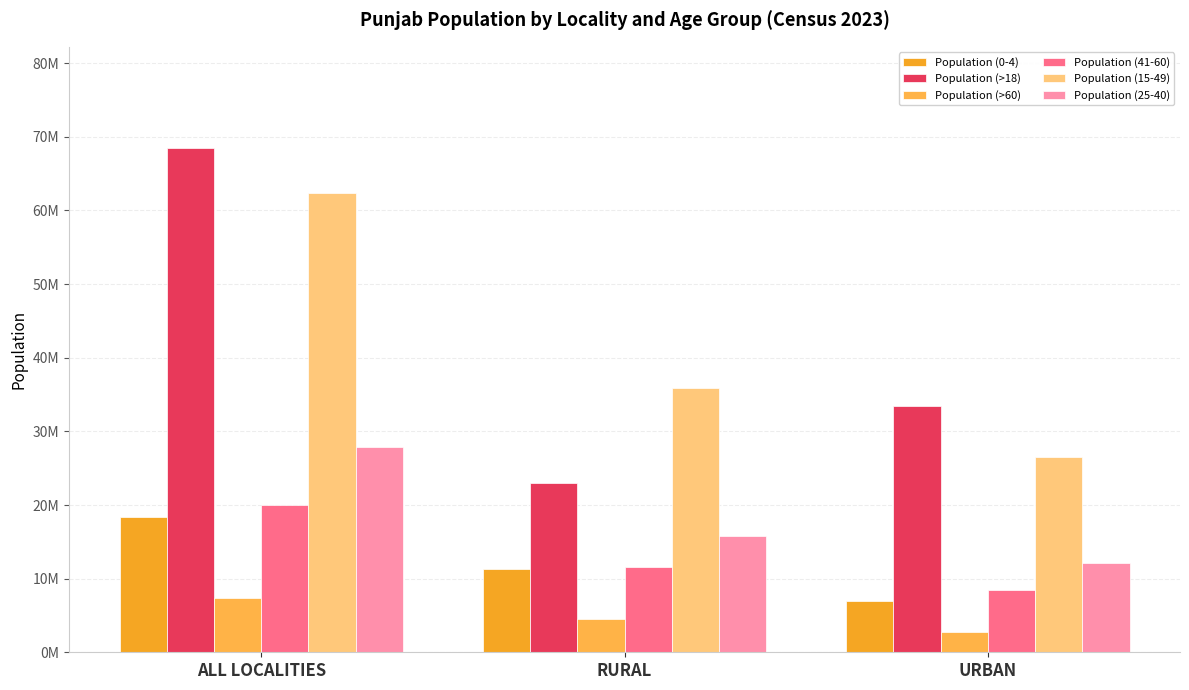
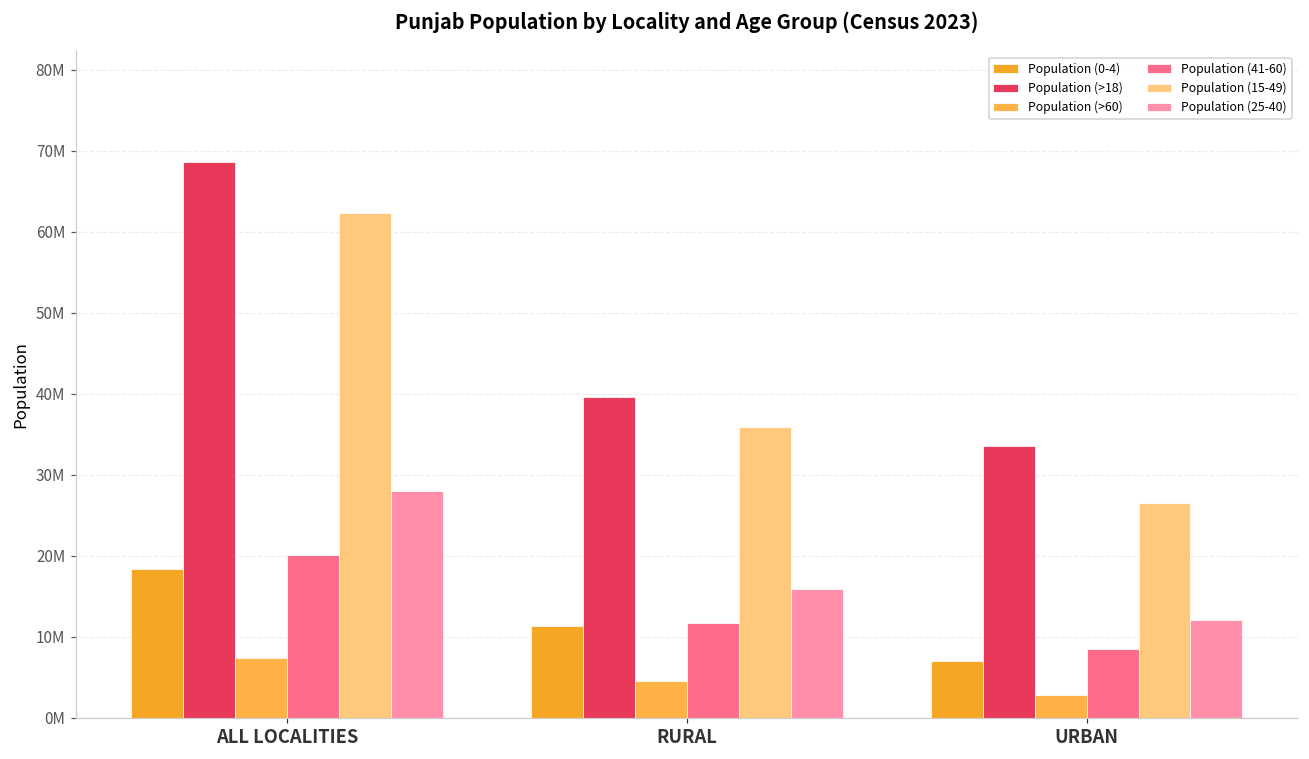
Population (>18), RURAL: 23000000 -> 40000000
